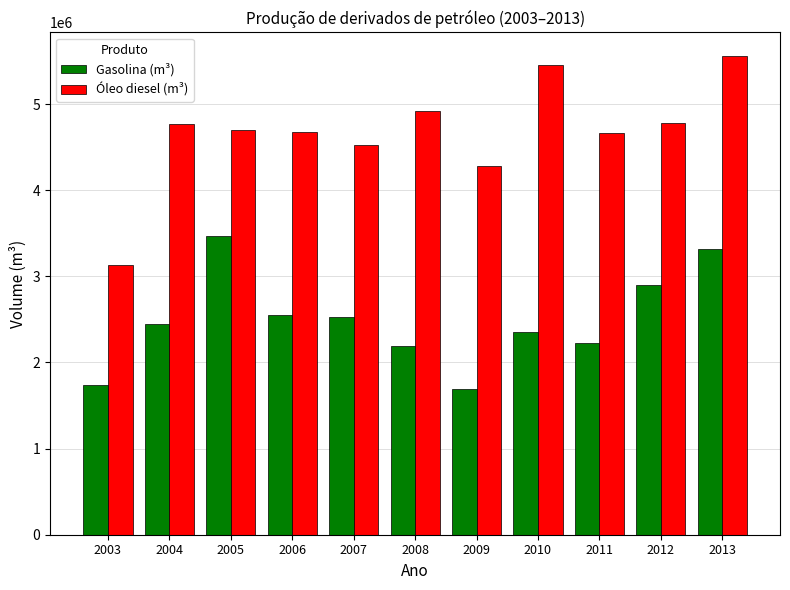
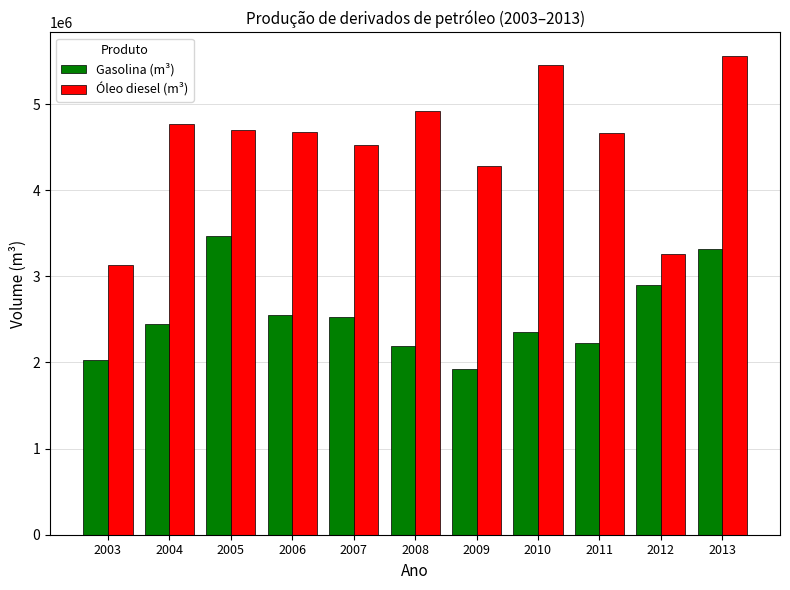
Gasolina (m³), 2003: 1700000 -> 2000000
Gasolina (m³), 2009: 1700000 -> 1900000
Óleo diesel (m³), 2012: 4800000 -> 3300000
